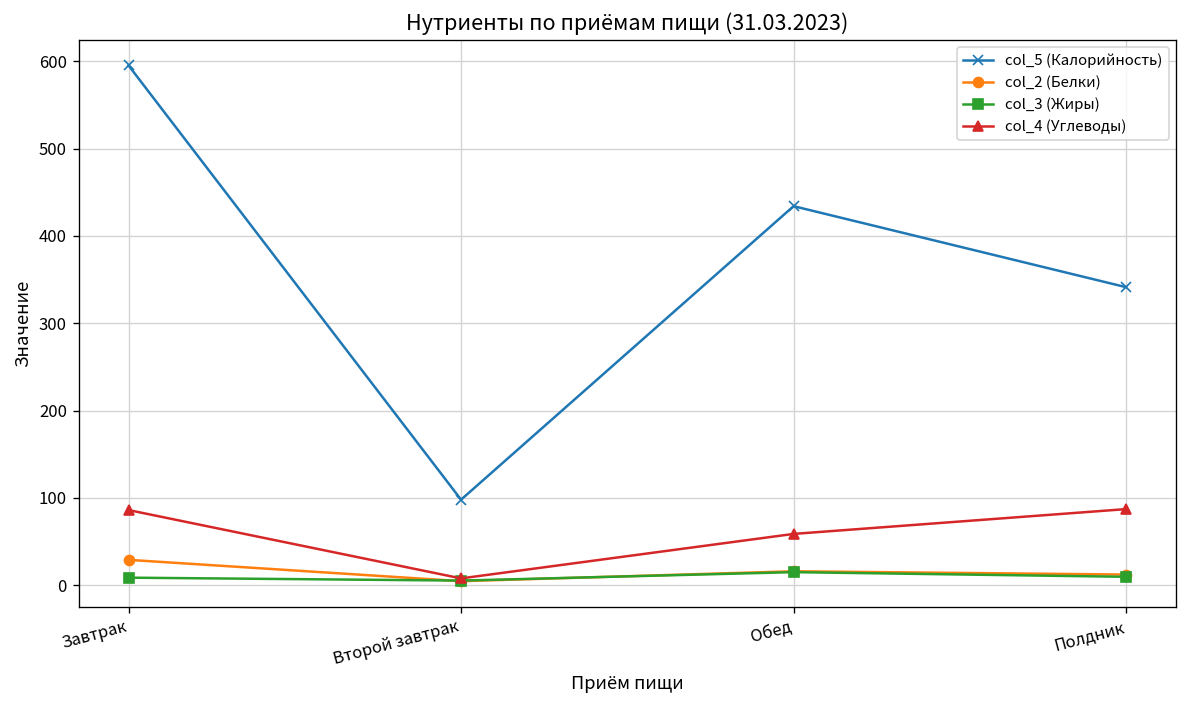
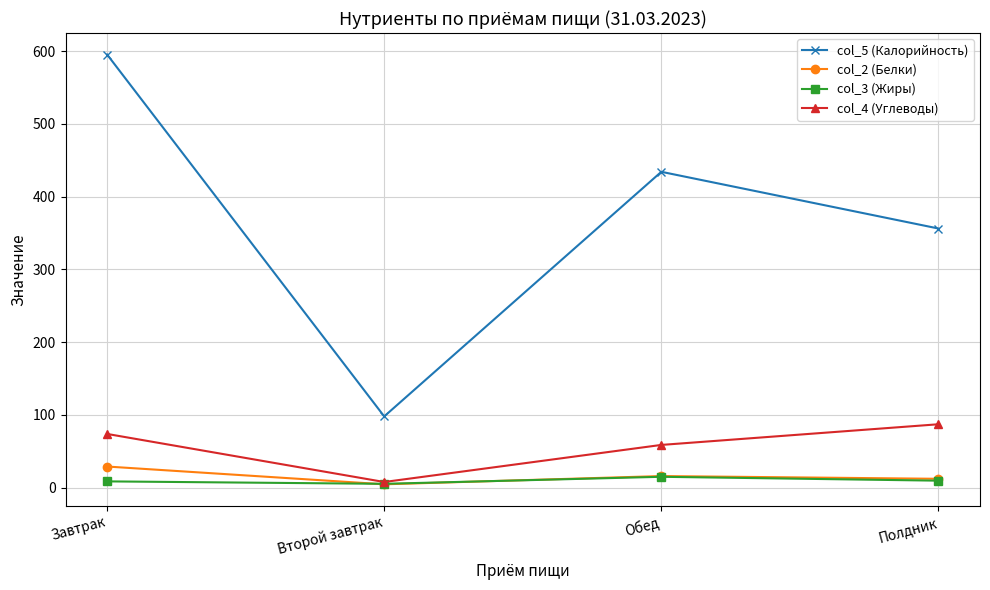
col_4 (Углеводы), Завтрак: 90 -> 70
col_5 (Калорийность), Полдник: 340 -> 360
